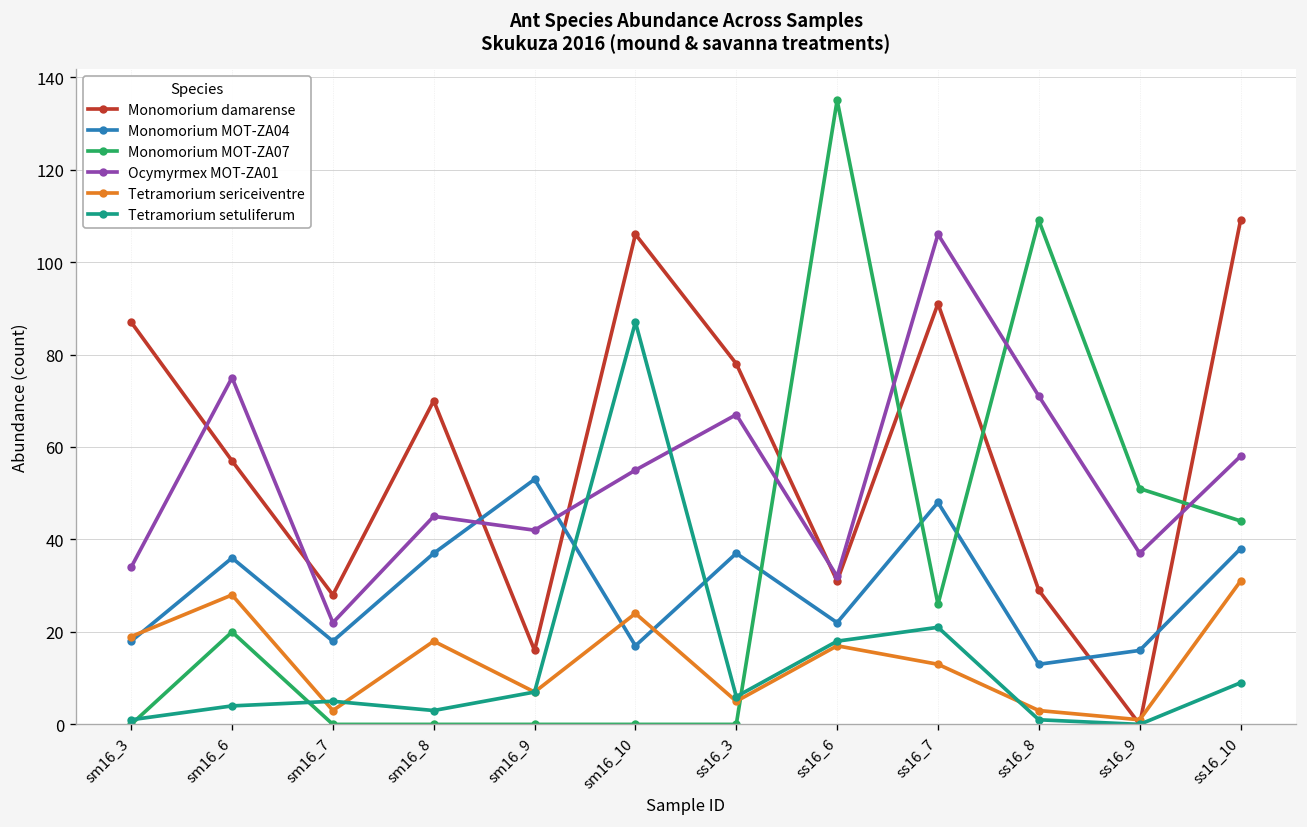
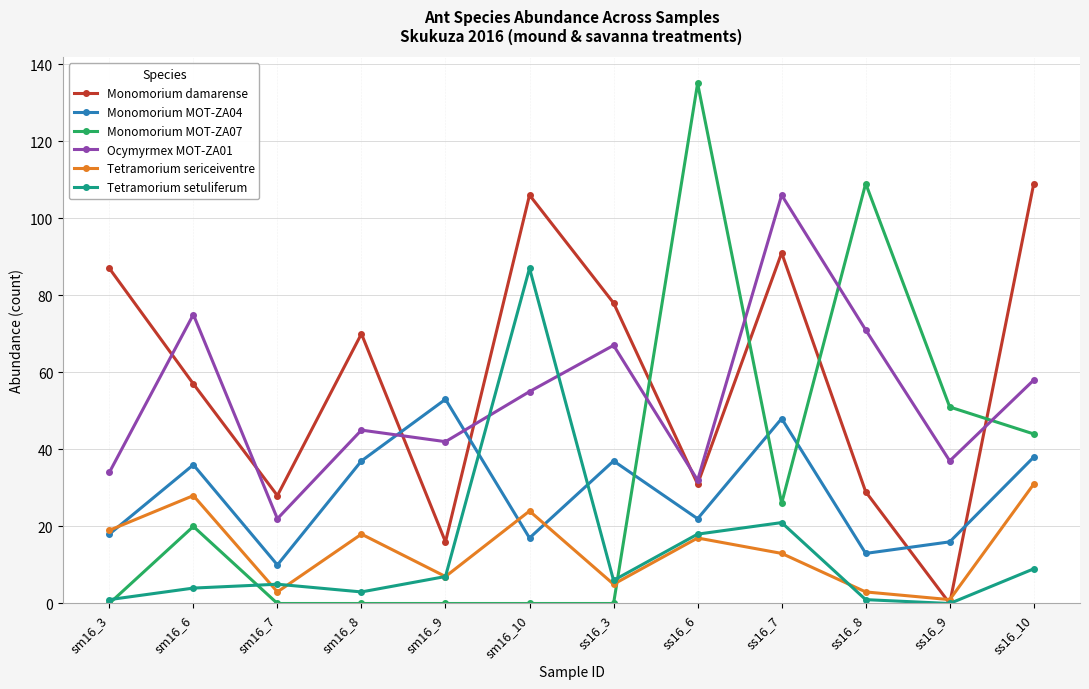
Monomorium MOT-ZA04, sm16_7: 18 -> 10
